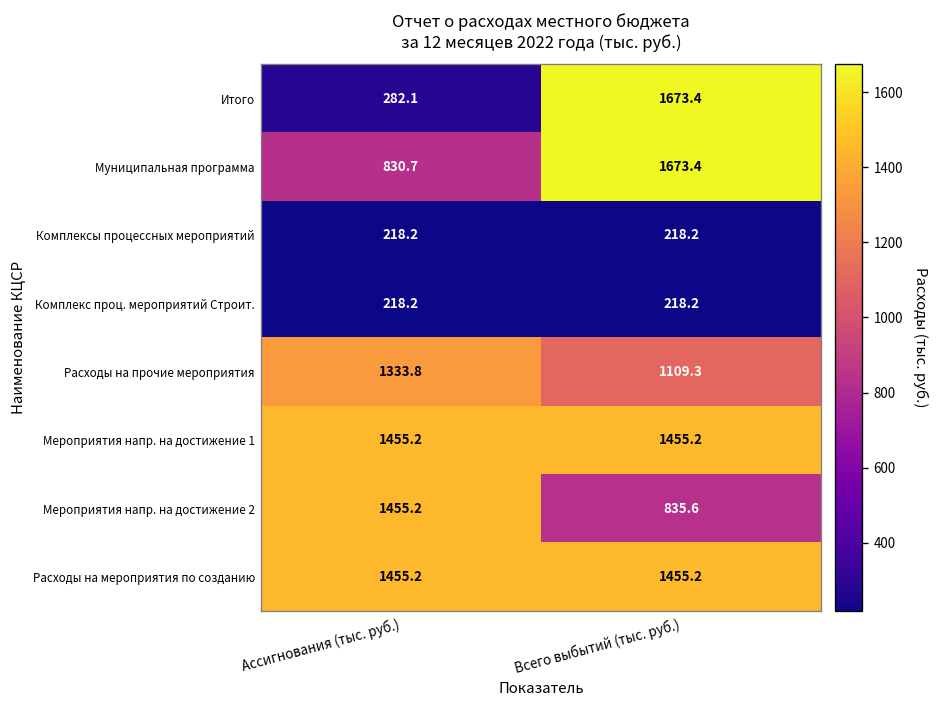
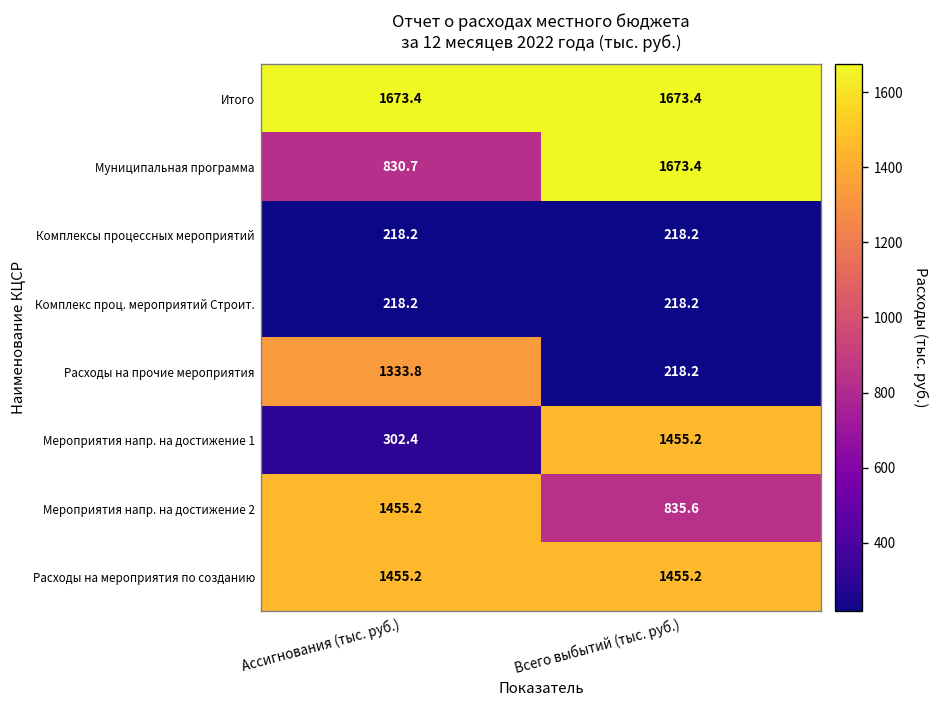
Итого, Ассигнования (тыс. руб.): 282.1 -> 1673.4
Расходы на прочие мероприятия, Всего выбытий (тыс. руб.): 1109.3 -> 218.2
Мероприятия напр. на достижение 1, Ассигнования (тыс. руб.): 1455.2 -> 302.4
